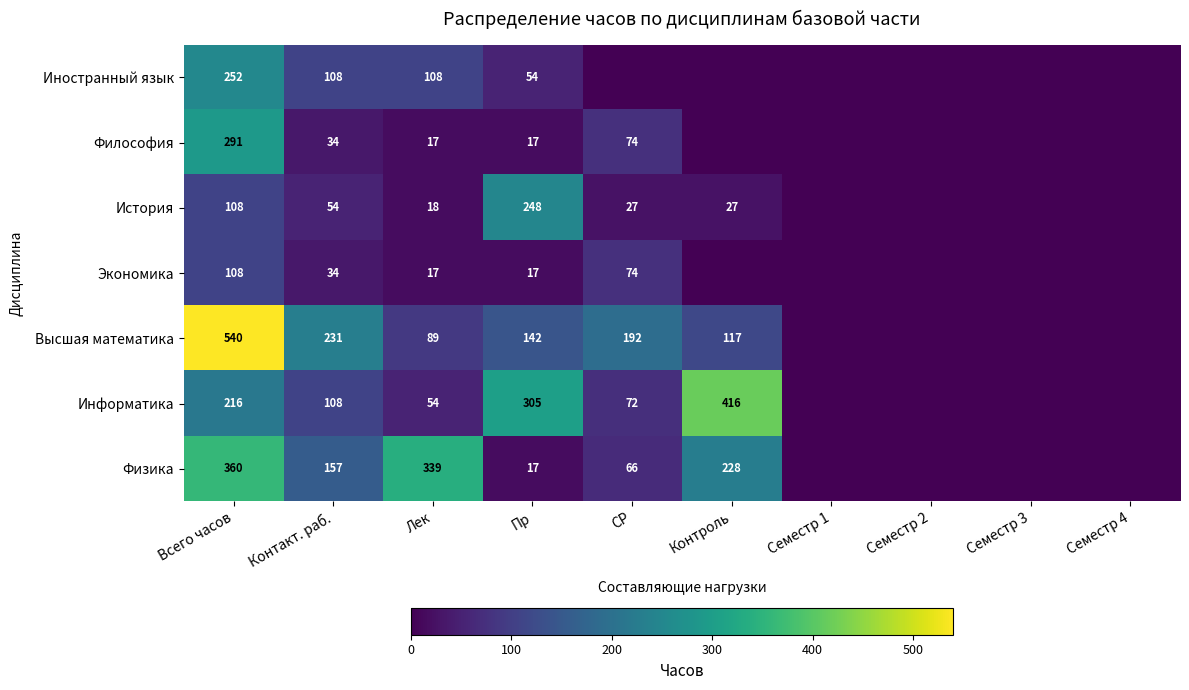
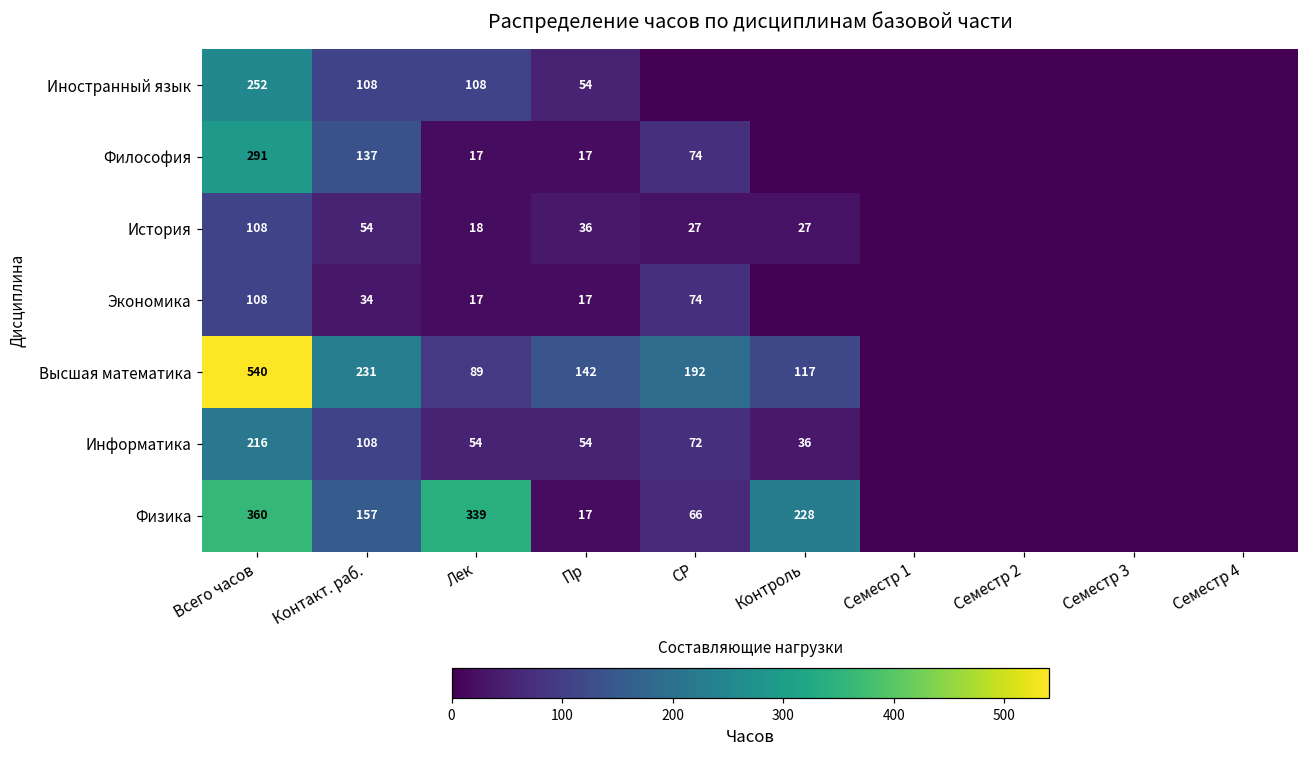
Философия, Контакт. раб.: 34 -> 137
История, Пр: 248 -> 36
Информатика, Пр: 305 -> 54
Информатика, Контроль: 416 -> 36
